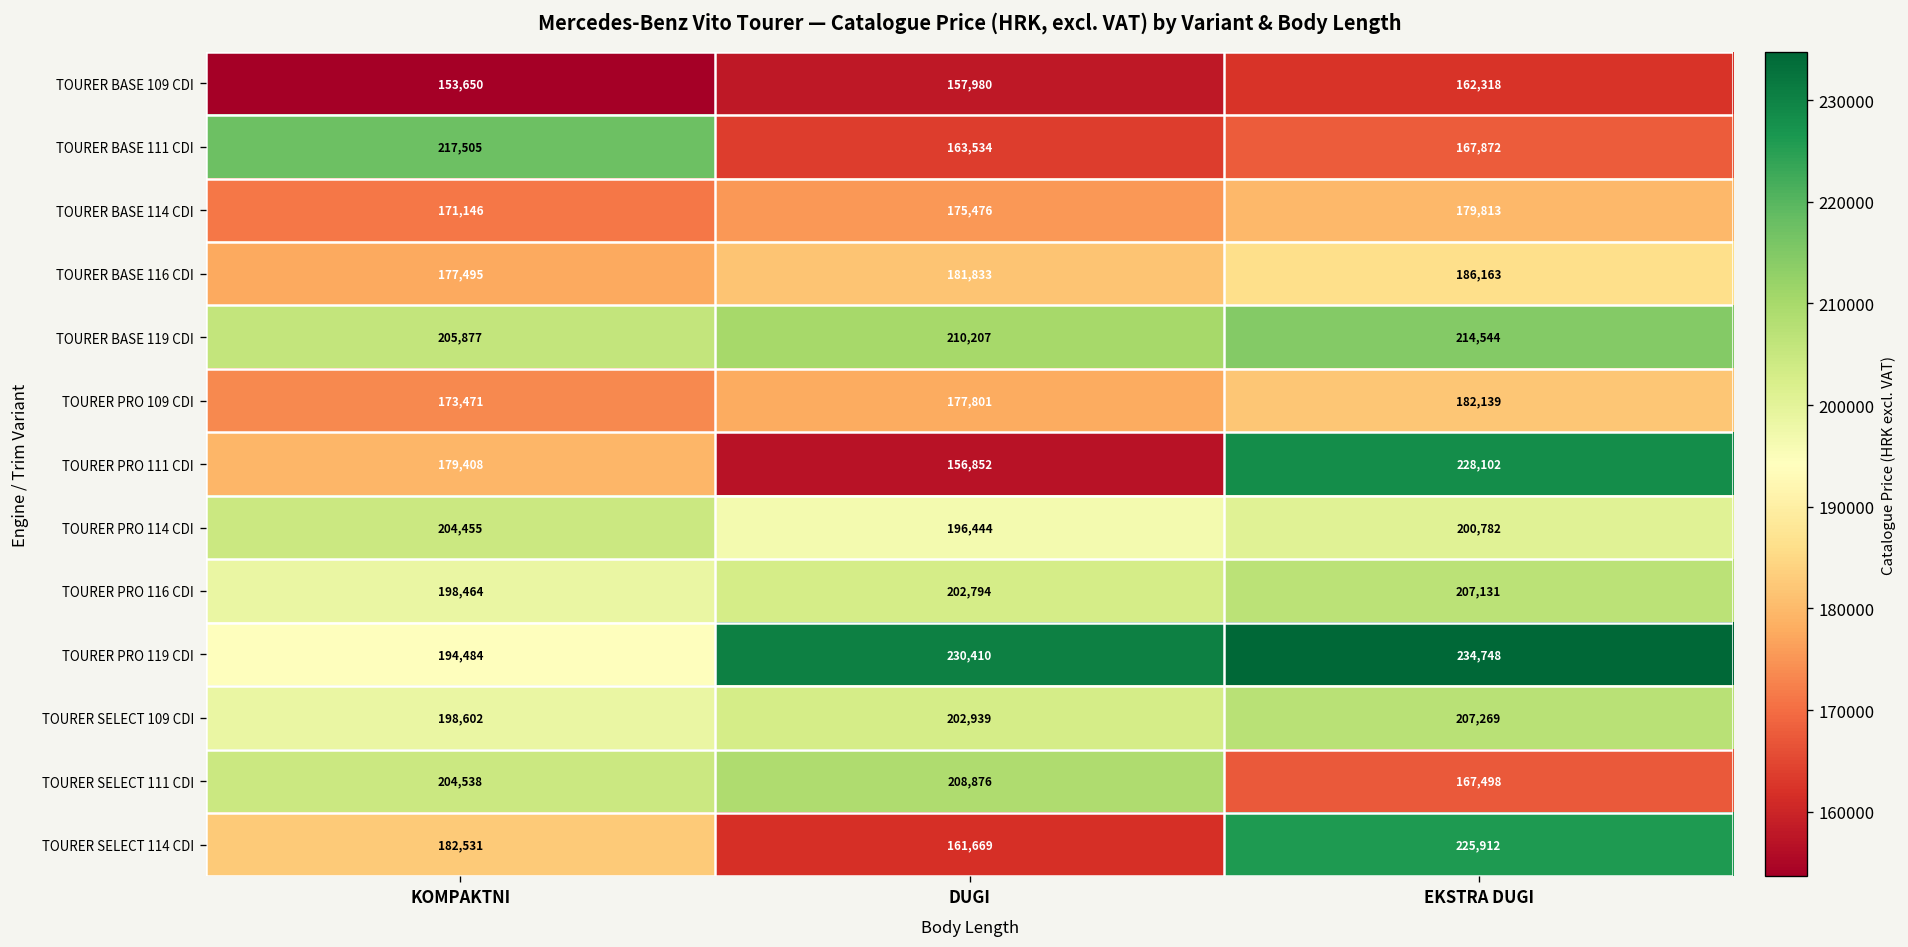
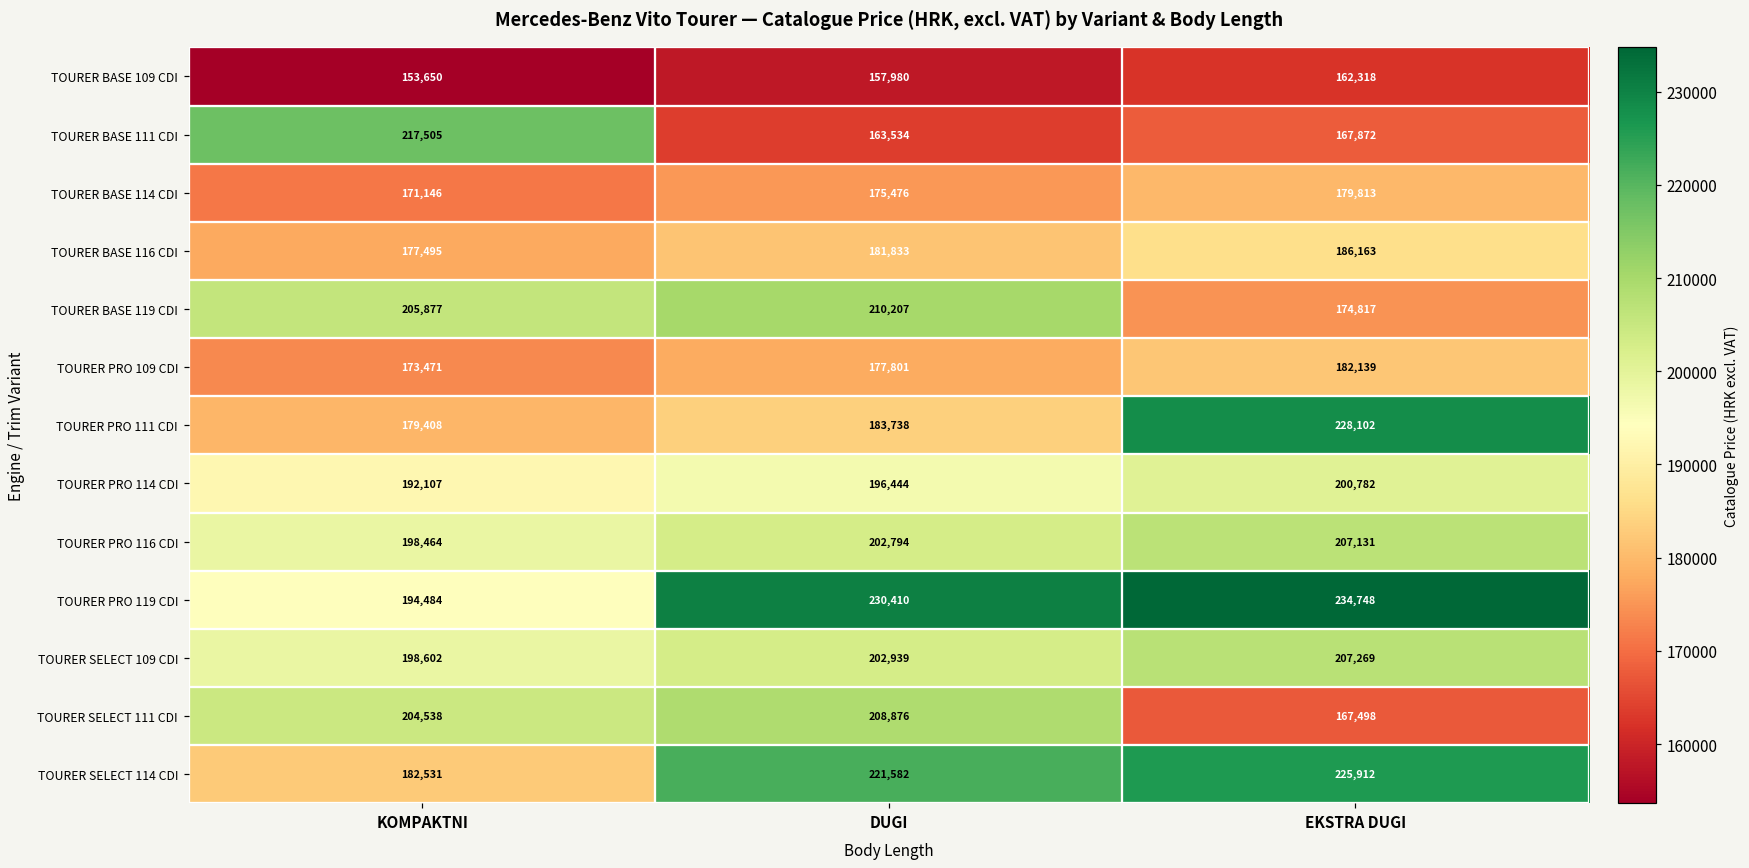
TOURER BASE 119 CDI, EKSTRA DUGI: 214,544 -> 174,817
TOURER PRO 111 CDI, DUGI: 156,852 -> 183,738
TOURER PRO 114 CDI, KOMPAKTNI: 204,455 -> 192,107
TOURER SELECT 114 CDI, DUGI: 161,669 -> 221,582
